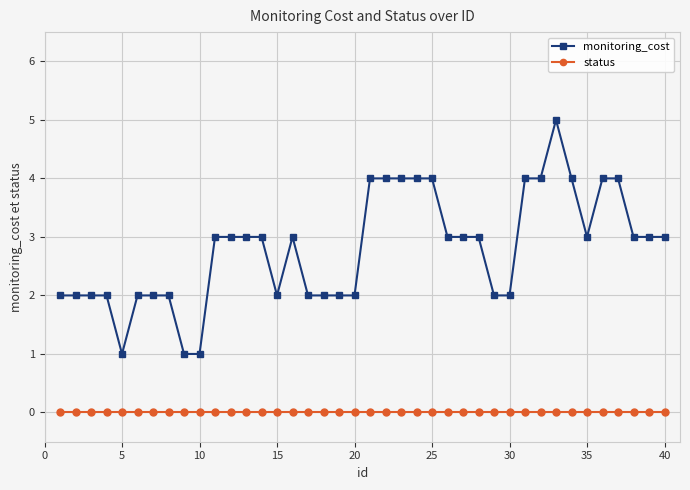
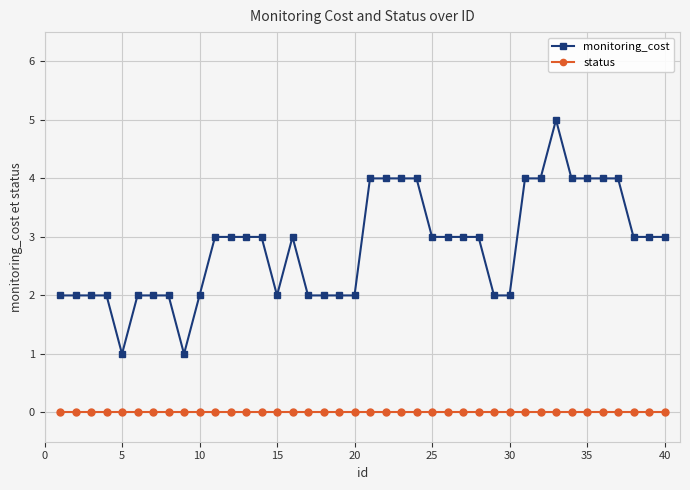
monitoring_cost, 10: 1 -> 2
monitoring_cost, 25: 4 -> 3
monitoring_cost, 35: 3 -> 4
